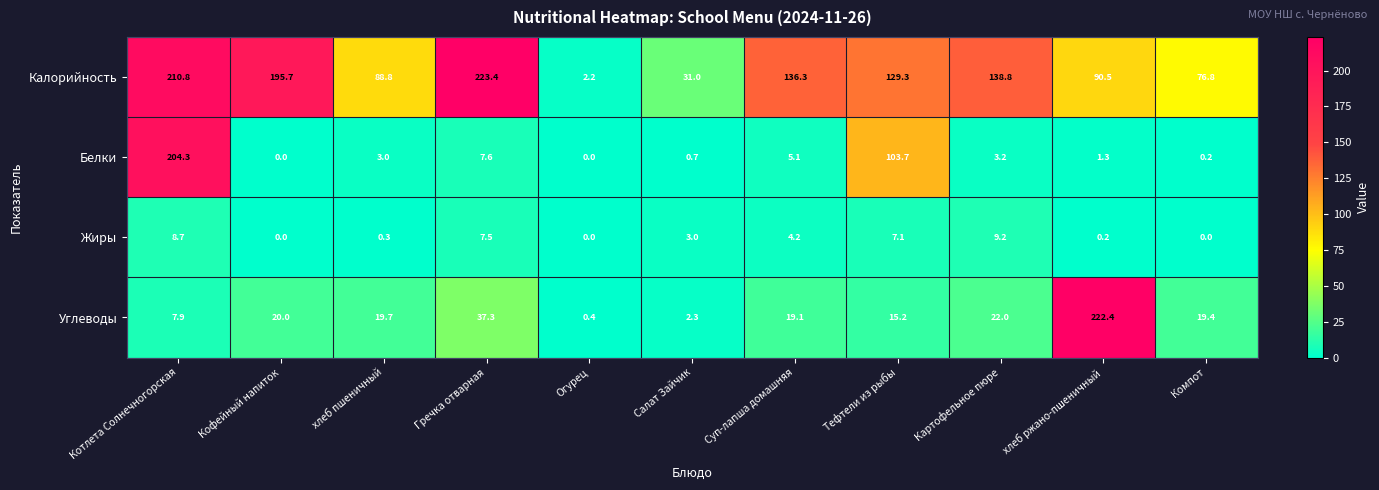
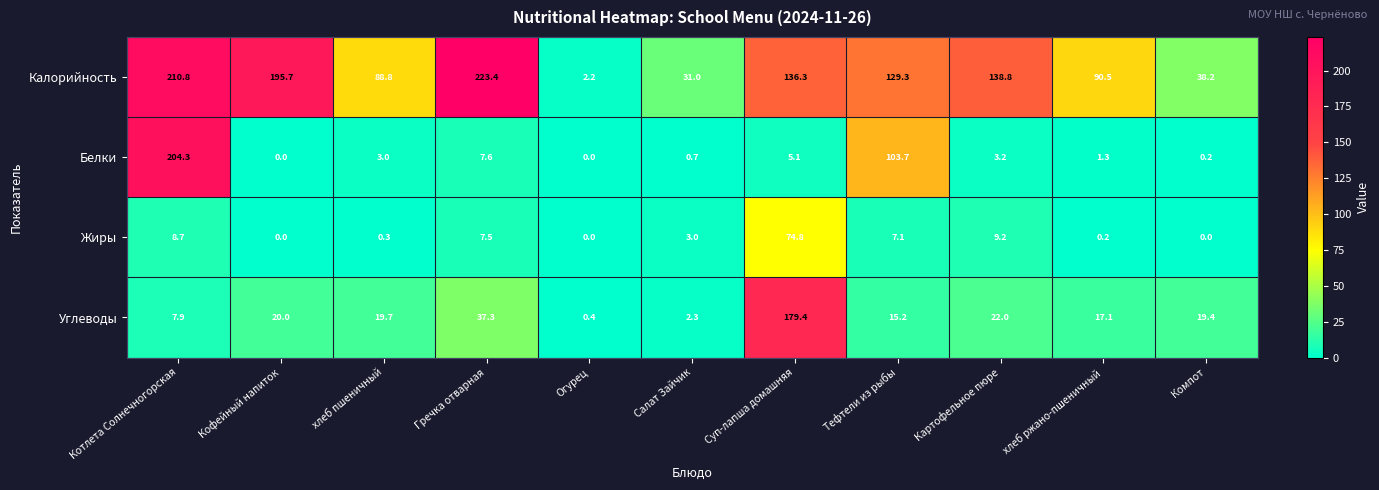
Калорийность, Компот: 76.8 -> 38.2
Жиры, Суп-лапша домашняя: 4.2 -> 74.8
Углеводы, Суп-лапша домашняя: 19.1 -> 179.4
Углеводы, хлеб ржано-пшеничный: 222.4 -> 17.1
